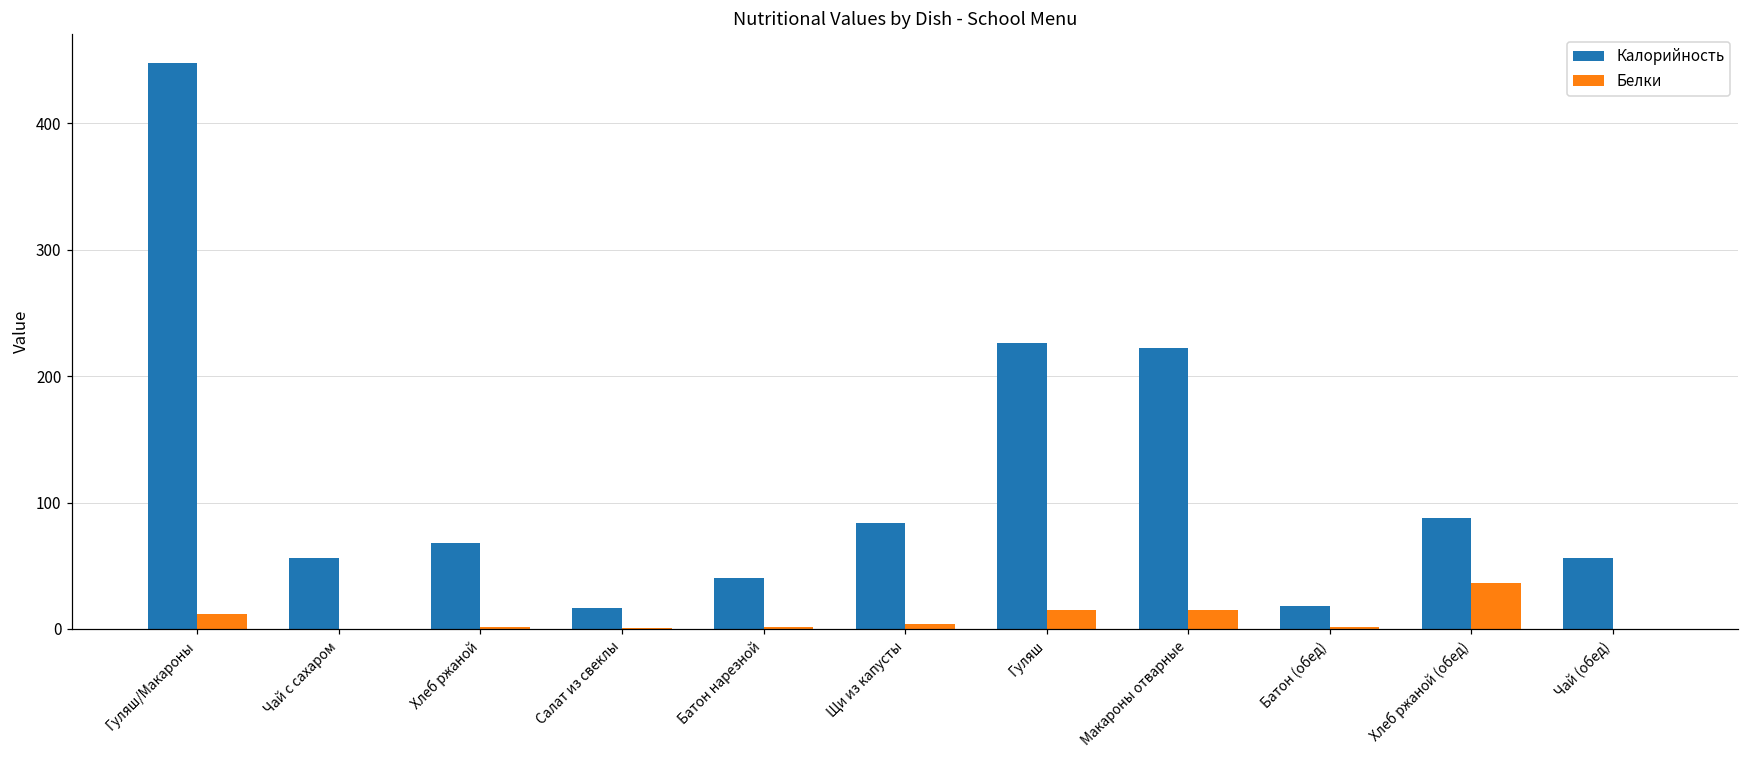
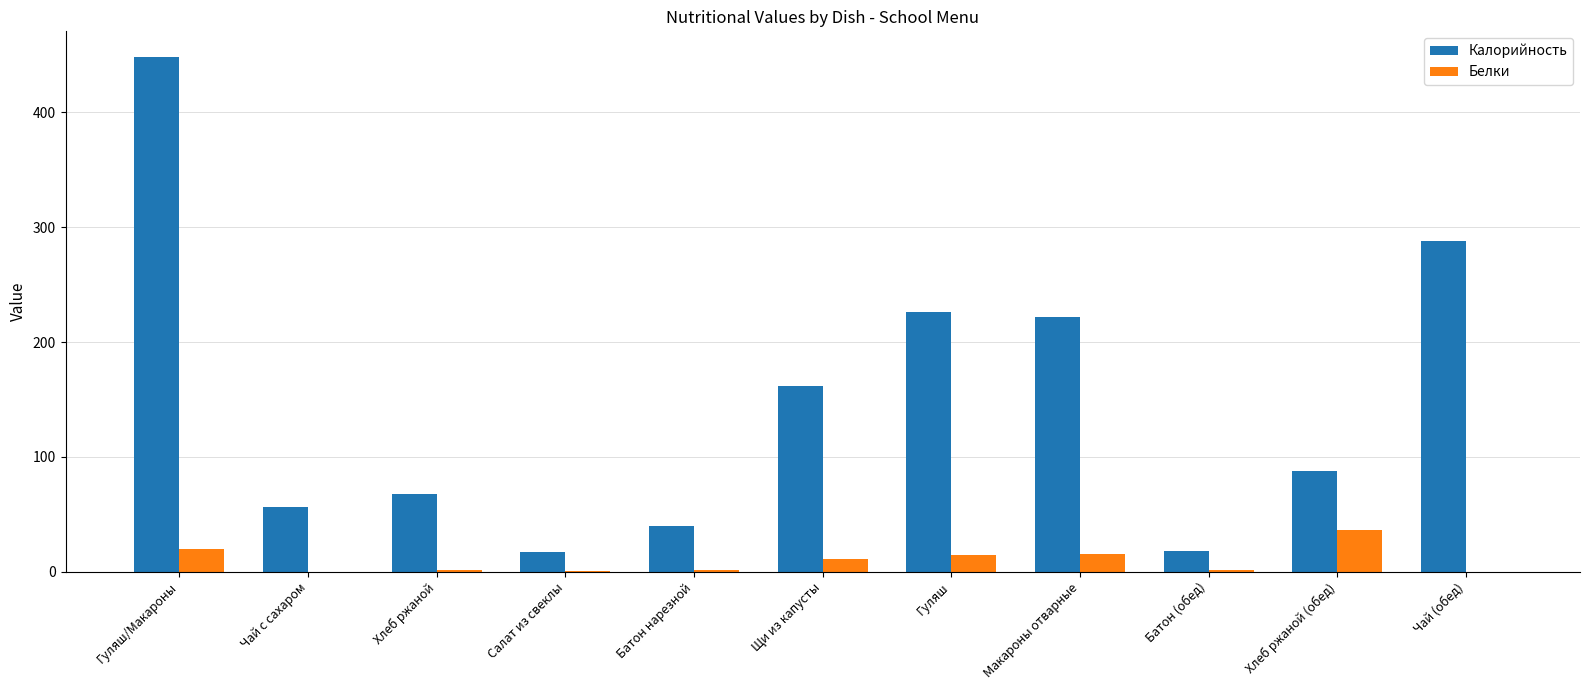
Белки, Гуляш/Макароны: 12 -> 20
Калорийность, Щи из капусты: 84 -> 162
Белки, Щи из капусты: 4 -> 12
Калорийность, Чай (обед): 56 -> 288
